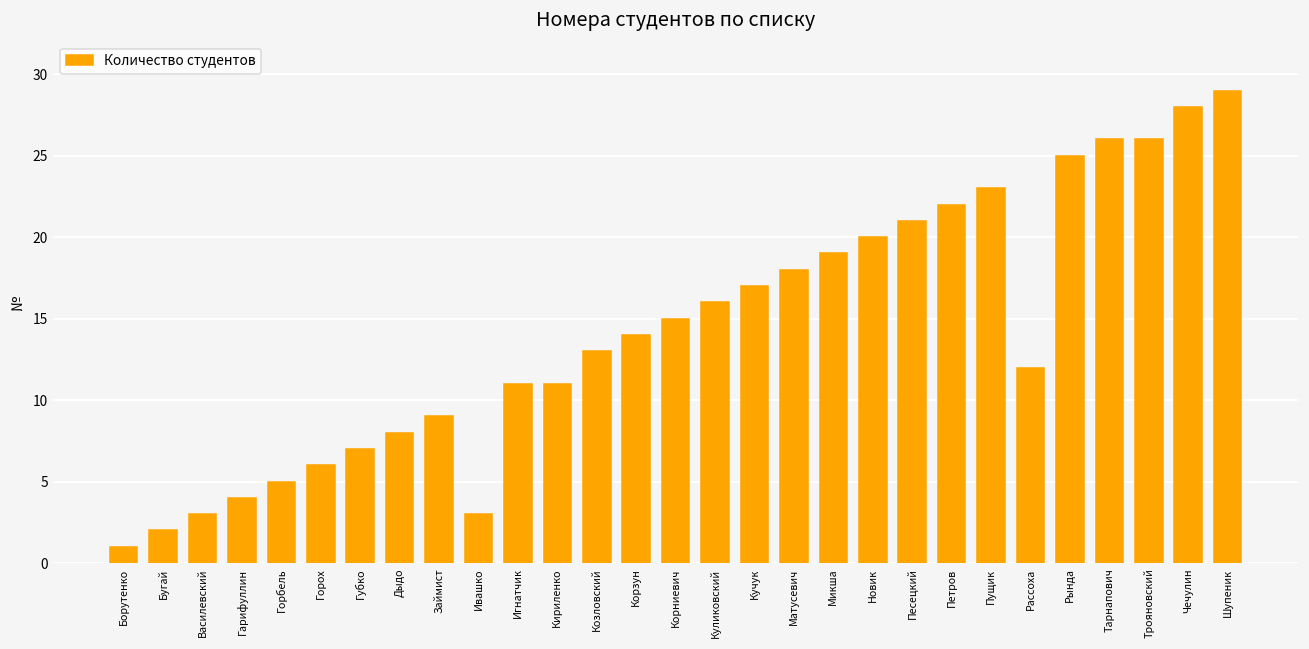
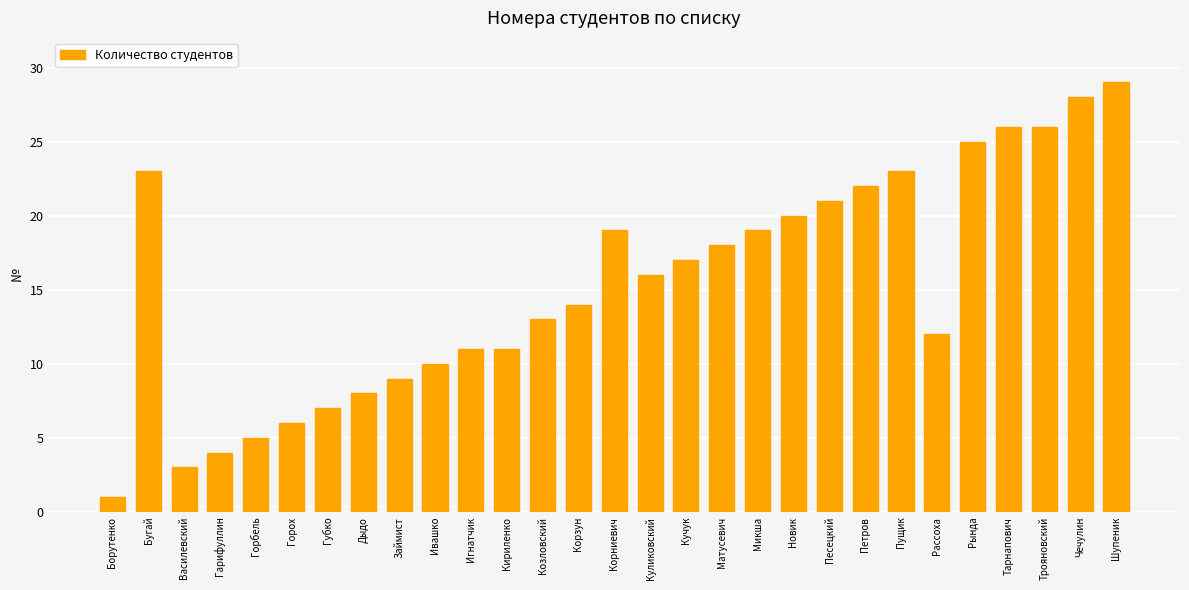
Бугай: 2 -> 23
Ивашко: 3 -> 10
Корниевич: 15 -> 19
